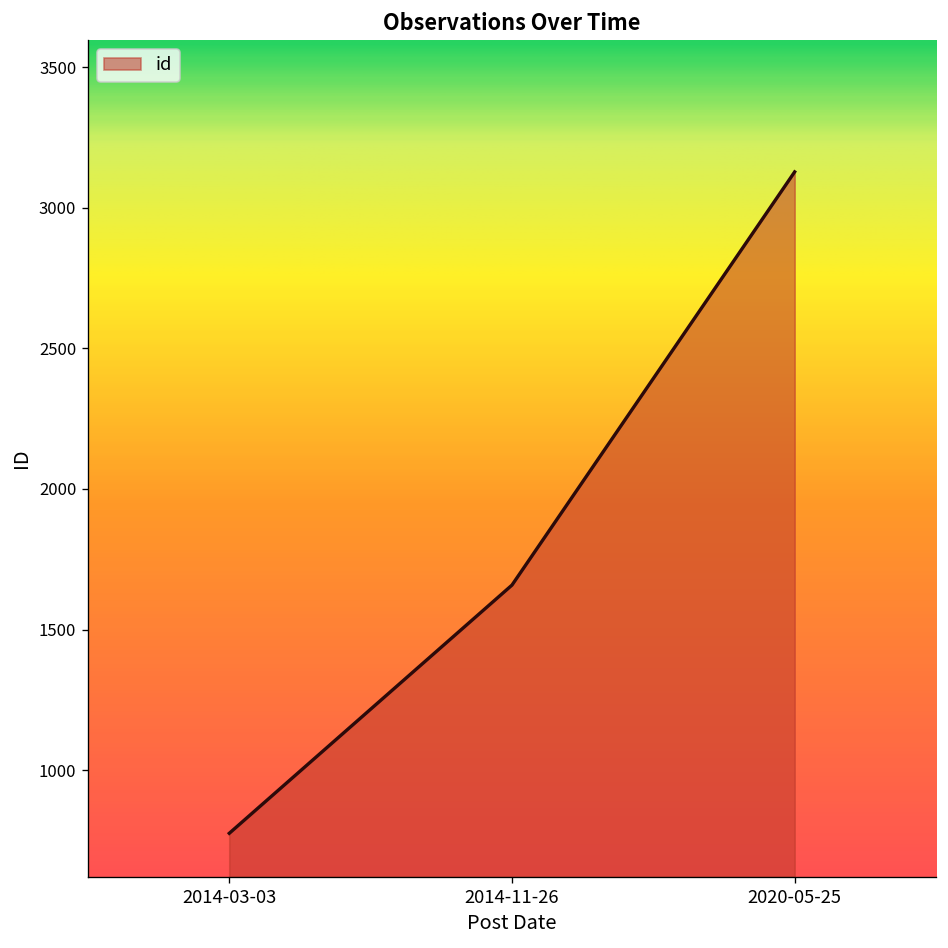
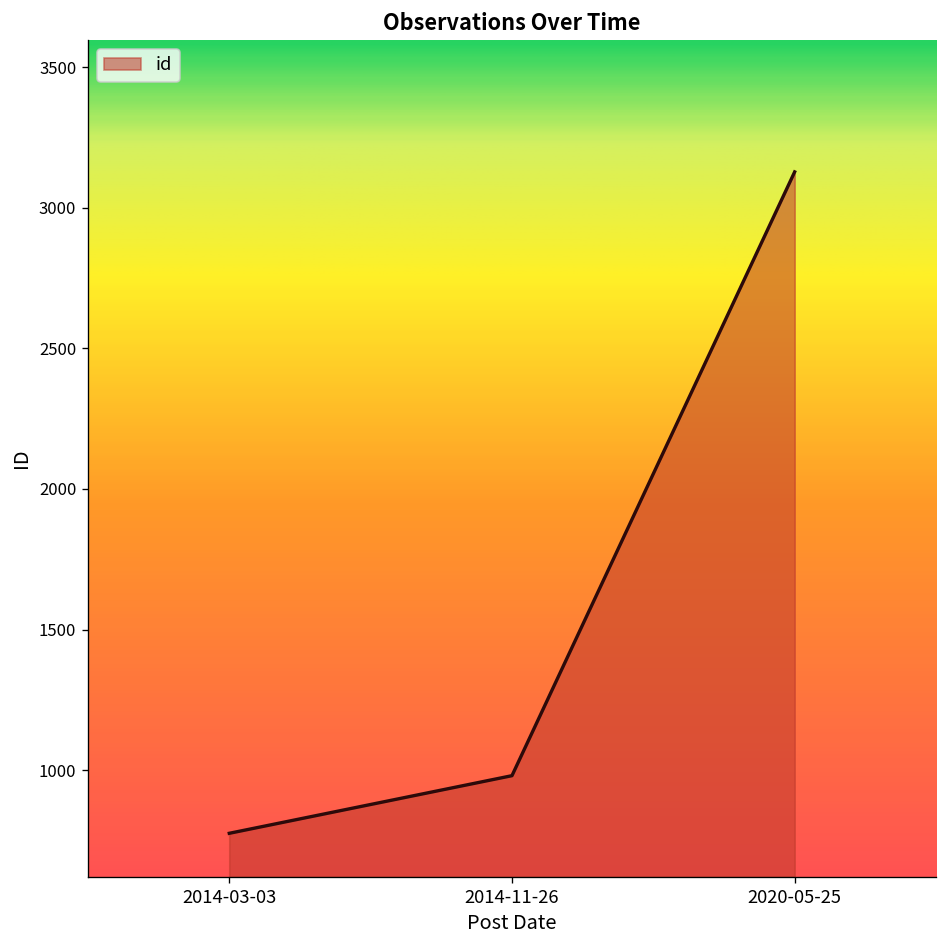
2014-11-26: 1660 -> 980
